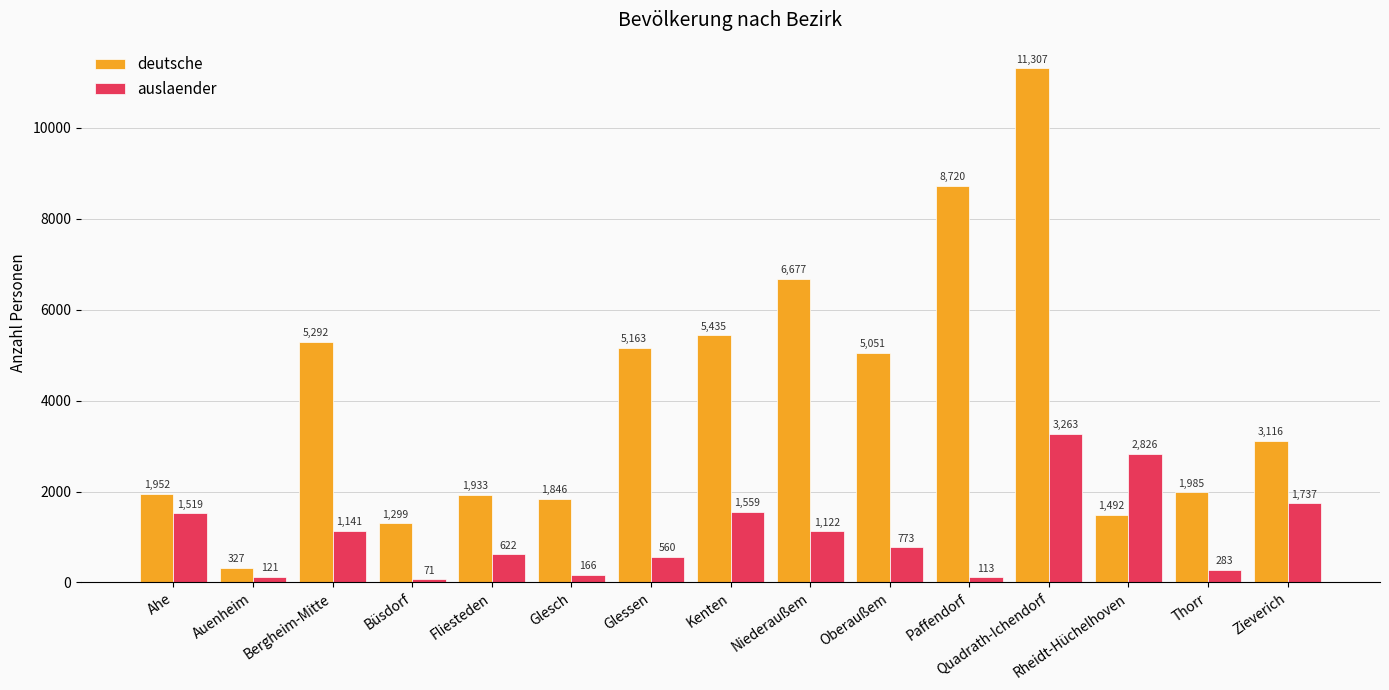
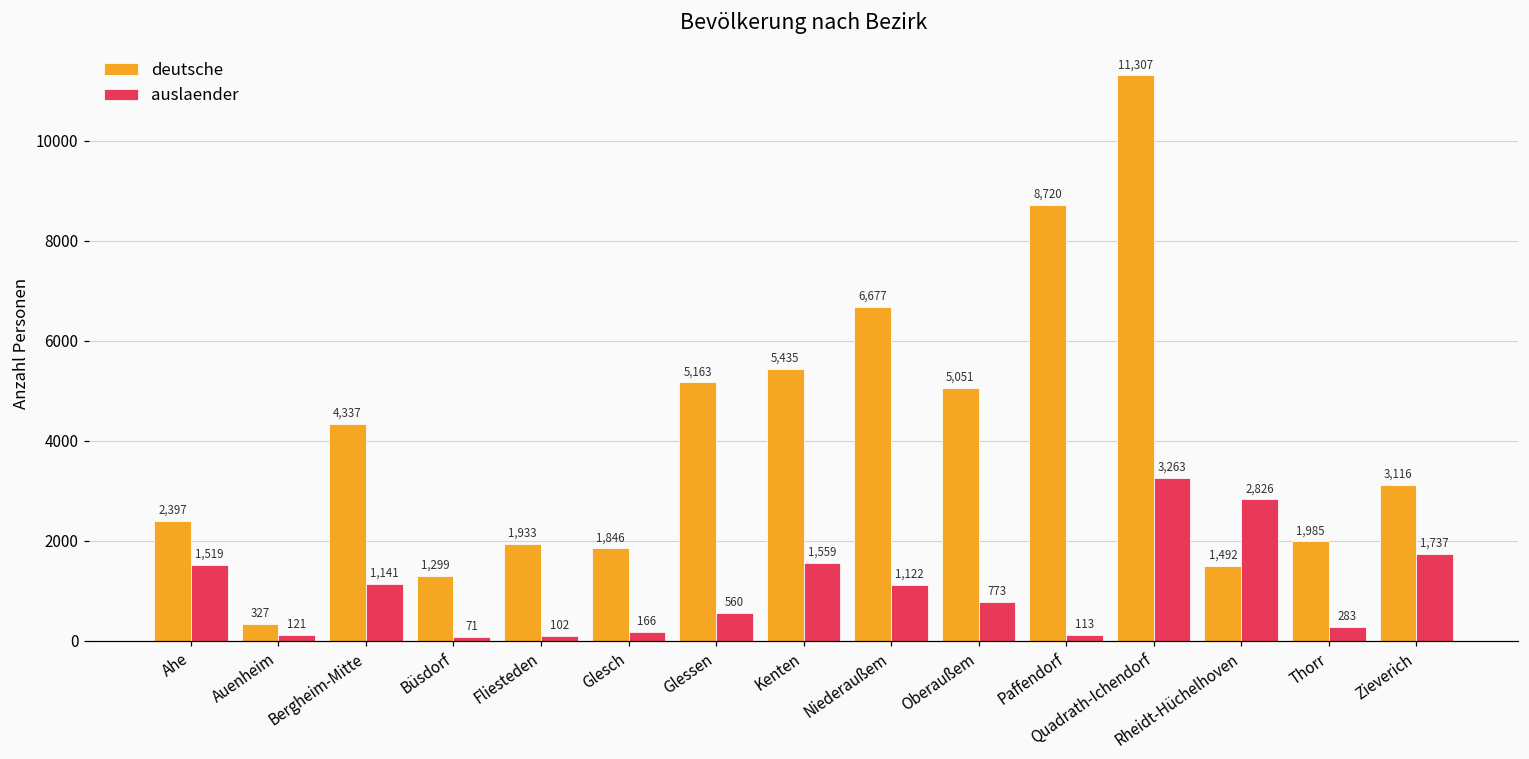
deutsche, Ahe: 1,952 -> 2,397
deutsche, Bergheim-Mitte: 5,292 -> 4,337
auslaender, Fliesteden: 622 -> 102
